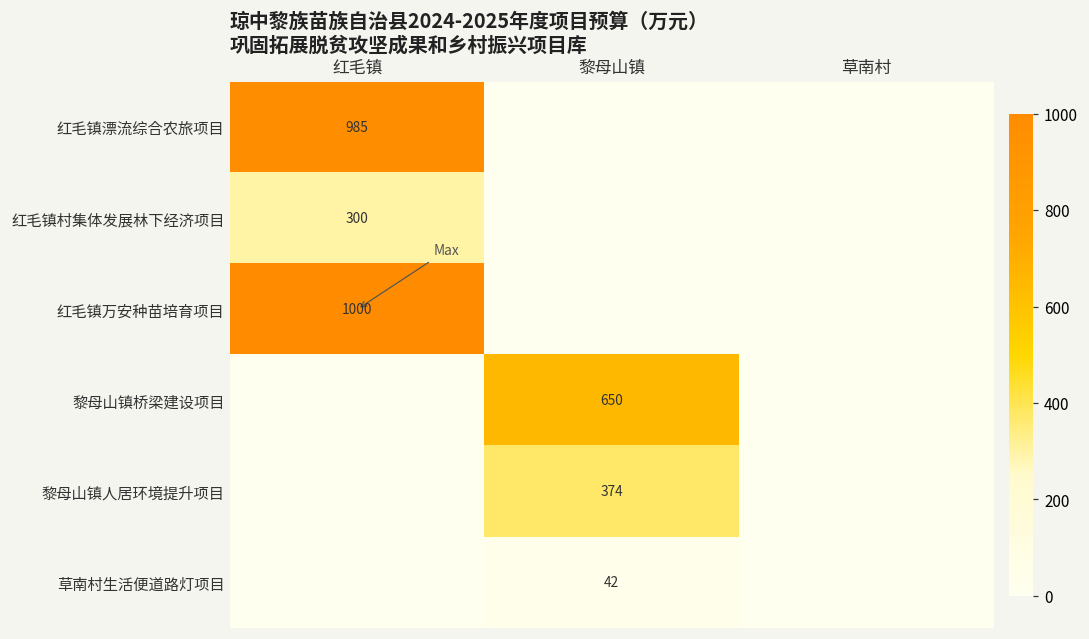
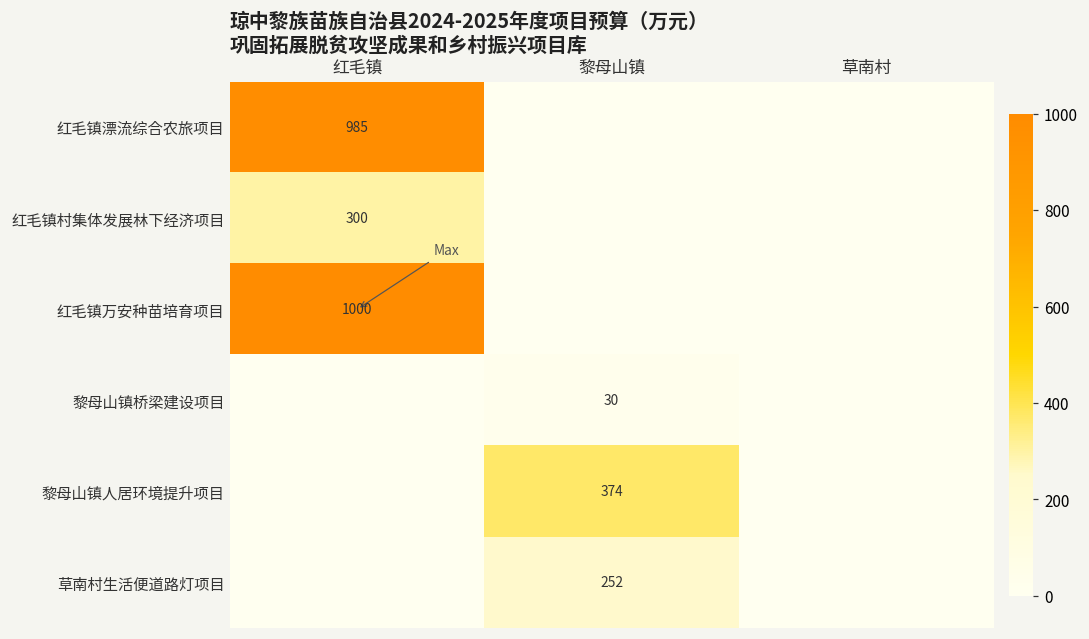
黎母山镇桥梁建设项目, 黎母山镇: 650 -> 30
草南村生活便道路灯项目, 黎母山镇: 42 -> 252
